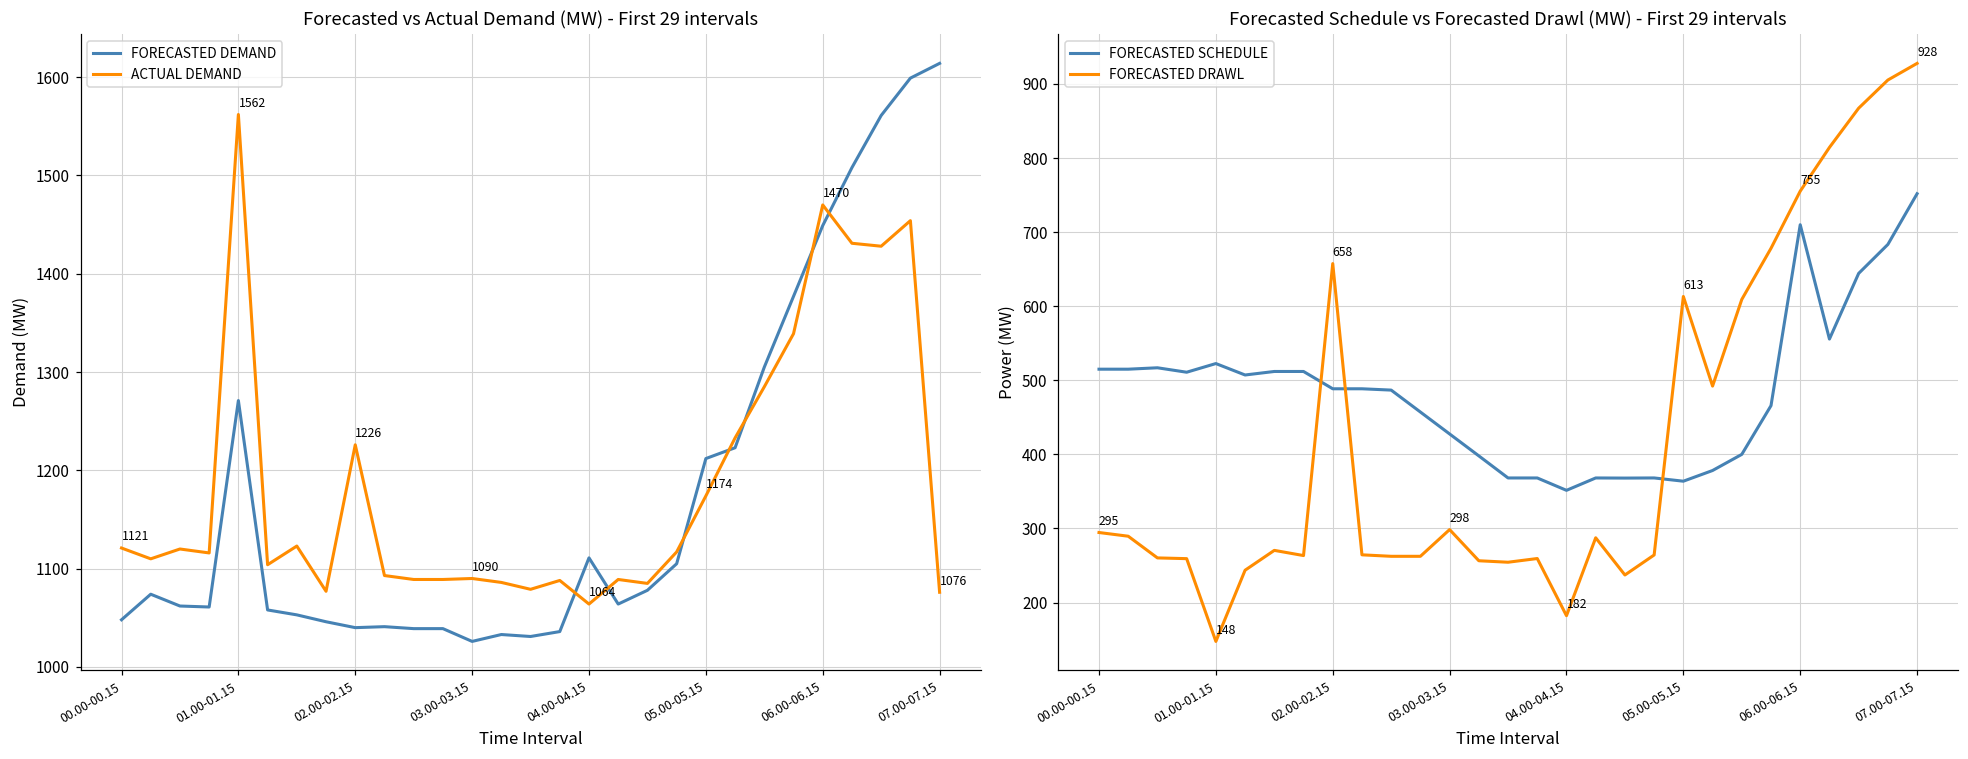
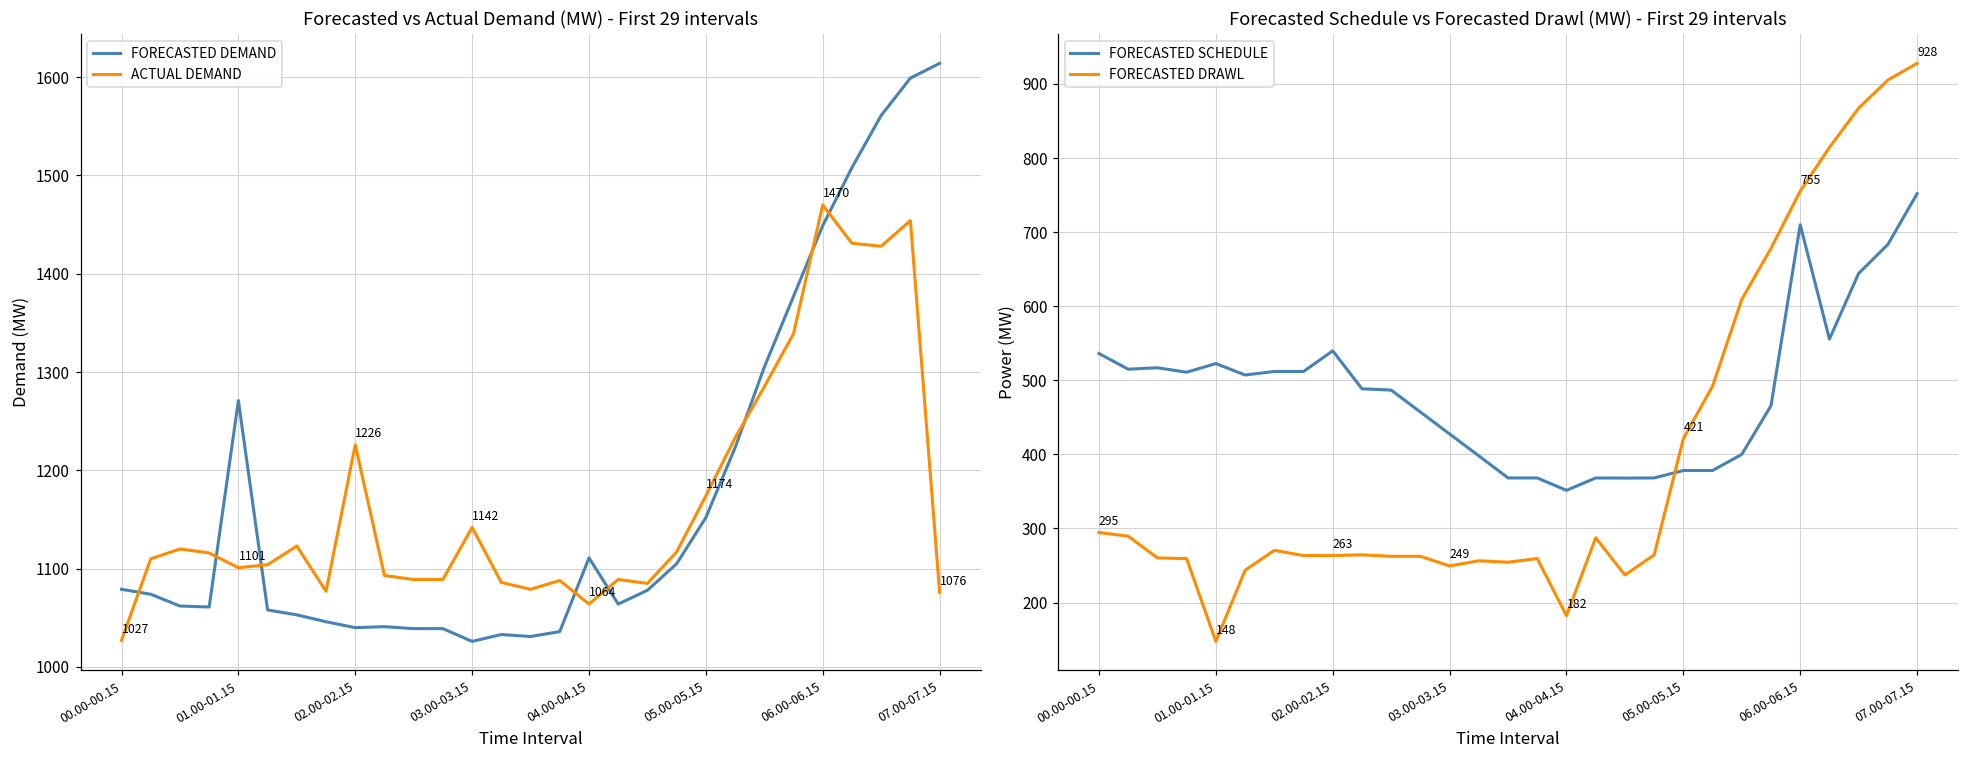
Forecasted vs Actual Demand (MW) - First 29 intervals, FORECASTED DEMAND, 00.00-00.15: 1050 -> 1080
Forecasted vs Actual Demand (MW) - First 29 intervals, ACTUAL DEMAND, 00.00-00.15: 1121 -> 1027
Forecasted vs Actual Demand (MW) - First 29 intervals, ACTUAL DEMAND, 01.00-01.15: 1562 -> 1101
Forecasted vs Actual Demand (MW) - First 29 intervals, ACTUAL DEMAND, 03.00-03.15: 1090 -> 1142
Forecasted vs Actual Demand (MW) - First 29 intervals, FORECASTED DEMAND, 05.00-05.15: 1210 -> 1150
Forecasted Schedule vs Forecasted Drawl (MW) - First 29 intervals, FORECASTED SCHEDULE, 00.00-00.15: 510 -> 540
Forecasted Schedule vs Forecasted Drawl (MW) - First 29 intervals, FORECASTED SCHEDULE, 02.00-02.15: 490 -> 540
Forecasted Schedule vs Forecasted Drawl (MW) - First 29 intervals, FORECASTED DRAWL, 02.00-02.15: 658 -> 263
Forecasted Schedule vs Forecasted Drawl (MW) - First 29 intervals, FORECASTED DRAWL, 03.00-03.15: 298 -> 249
Forecasted Schedule vs Forecasted Drawl (MW) - First 29 intervals, FORECASTED SCHEDULE, 05.00-05.15: 360 -> 380
Forecasted Schedule vs Forecasted Drawl (MW) - First 29 intervals, FORECASTED DRAWL, 05.00-05.15: 613 -> 421
